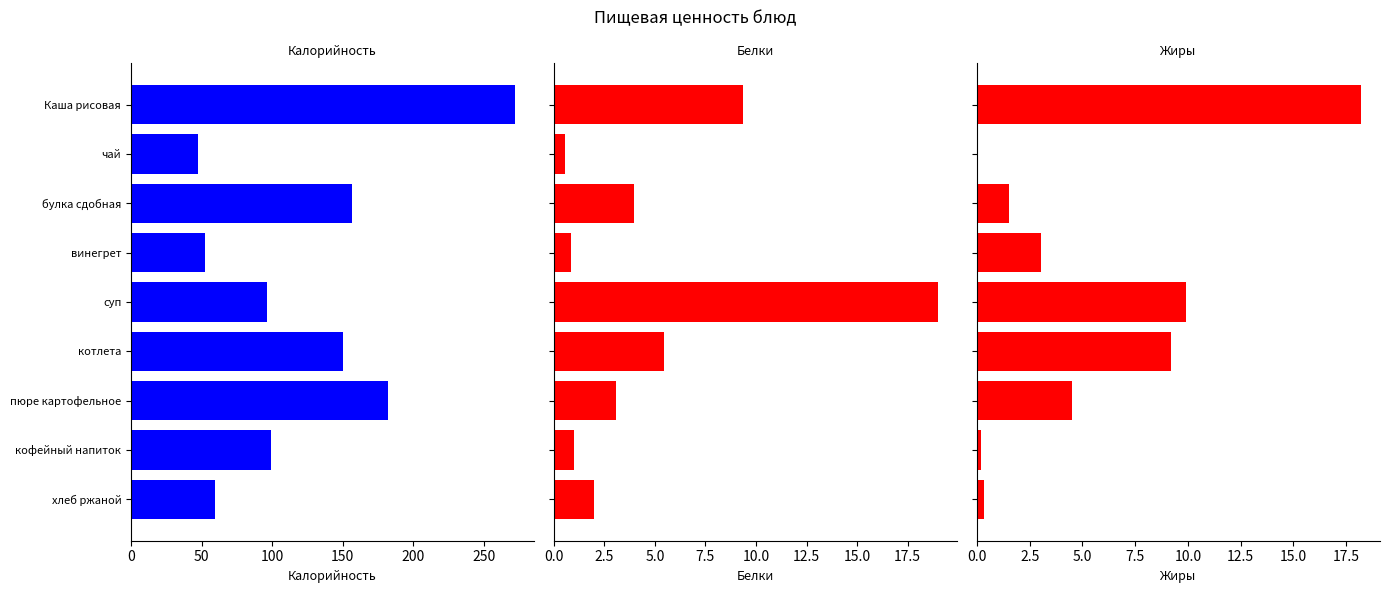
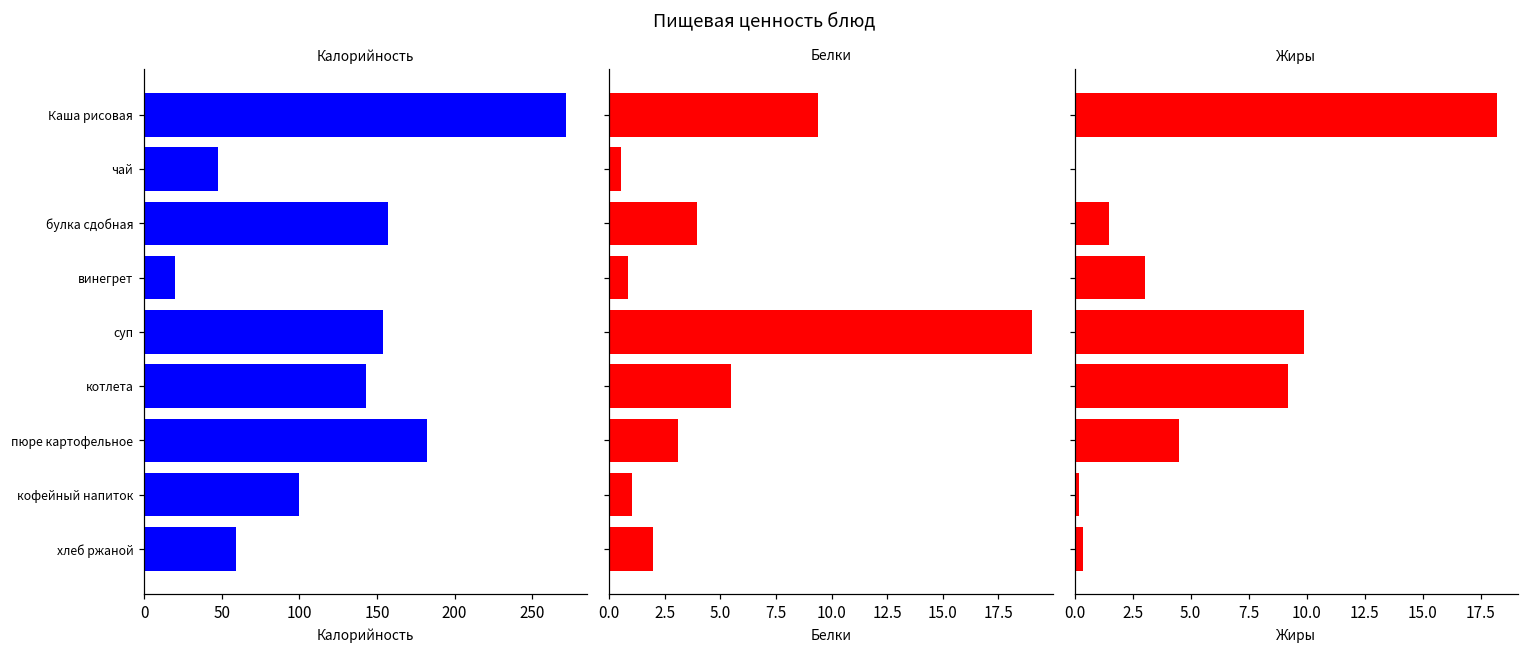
Калорийность, винегрет: 52 -> 20
Калорийность, суп: 96 -> 154
Калорийность, котлета: 150 -> 143
